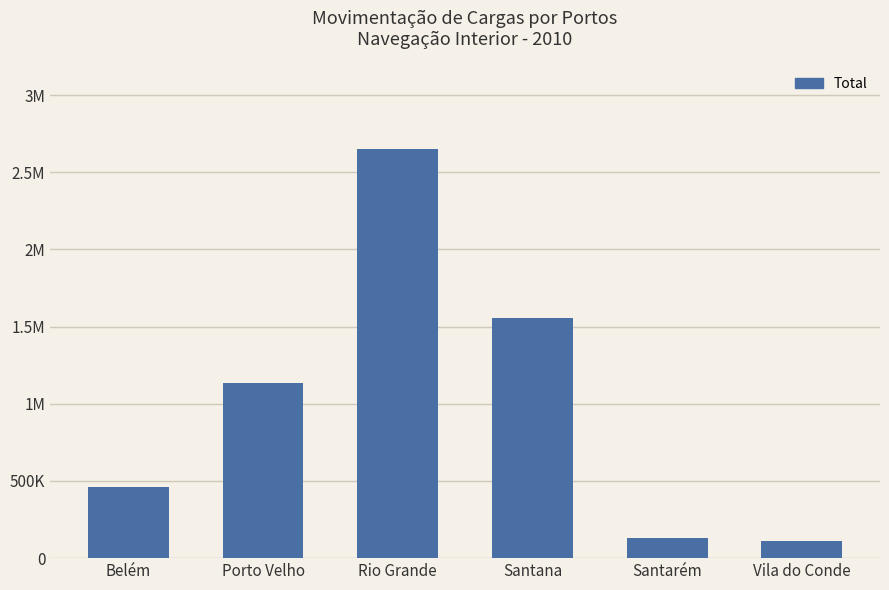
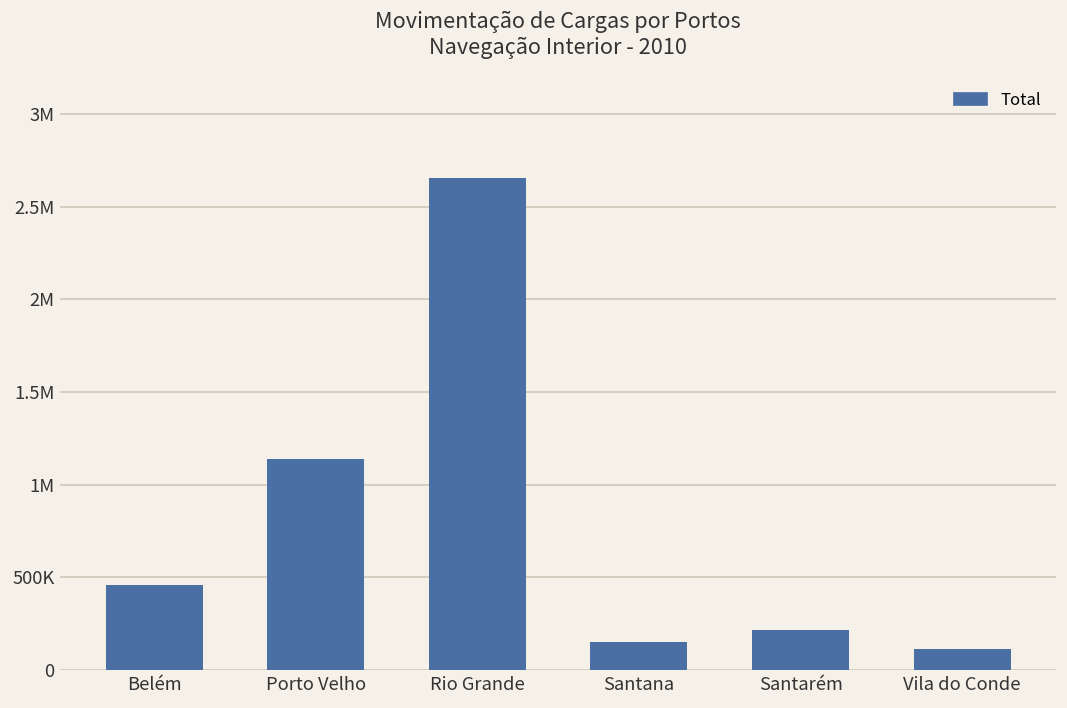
Santana: 1550000 -> 150000
Santarém: 130000 -> 210000
